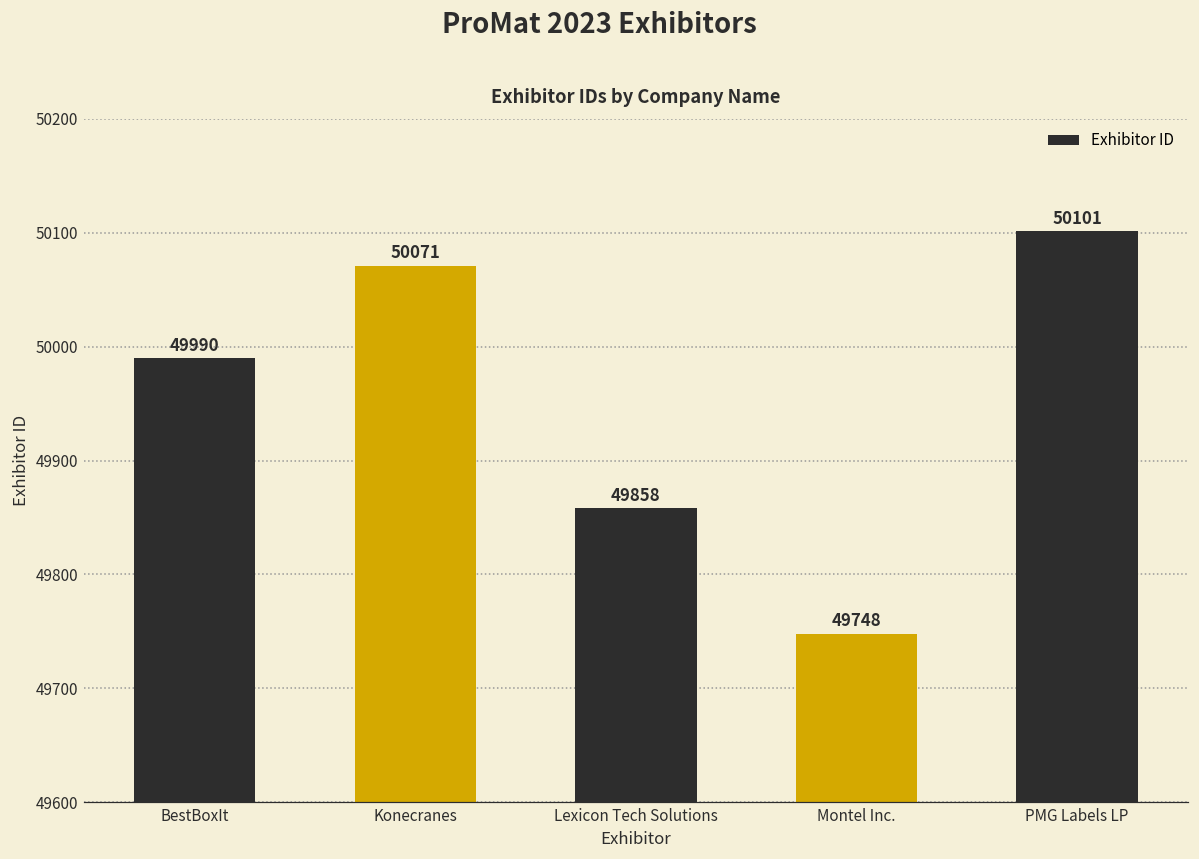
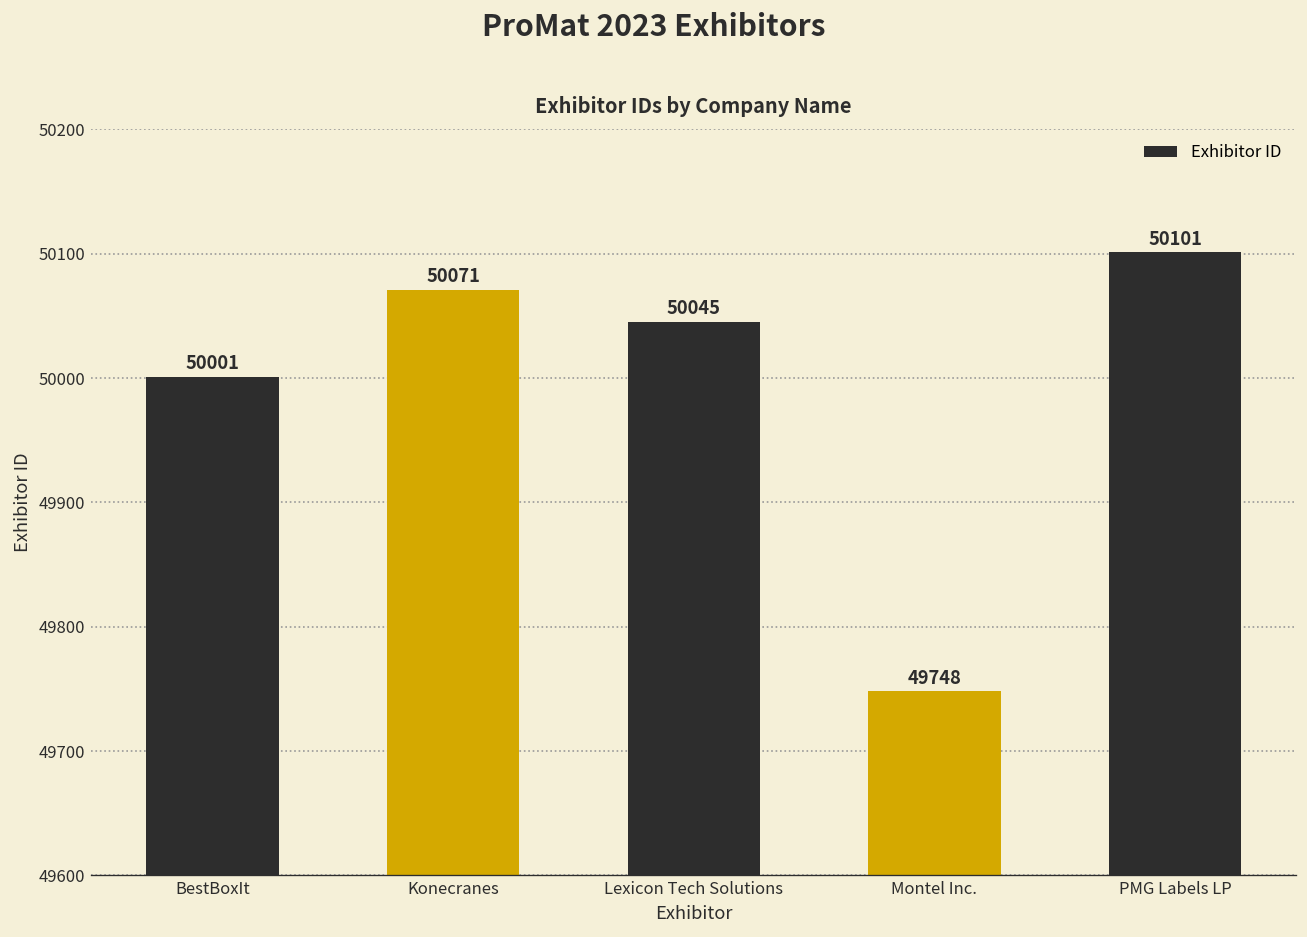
BestBoxIt: 49990 -> 50001
Lexicon Tech Solutions: 49858 -> 50045
